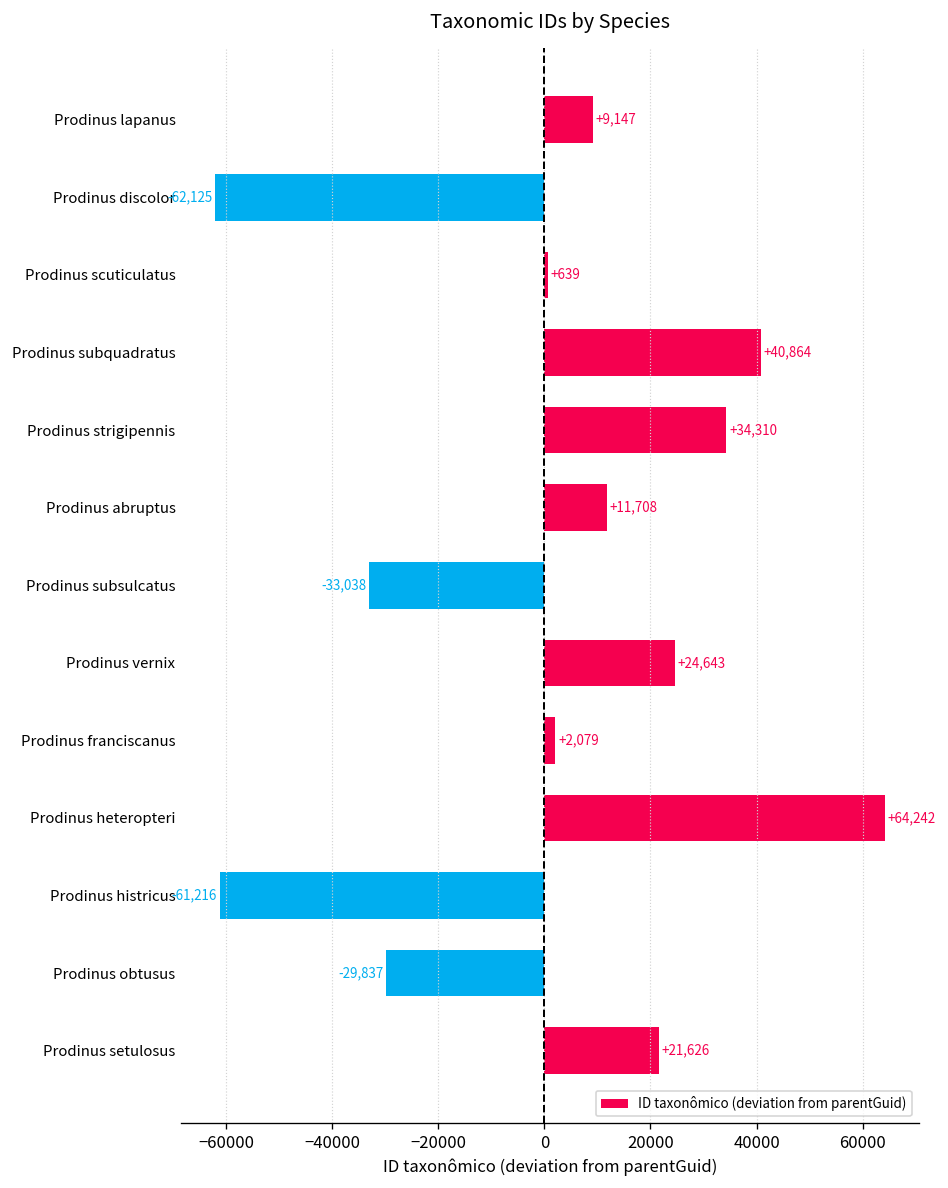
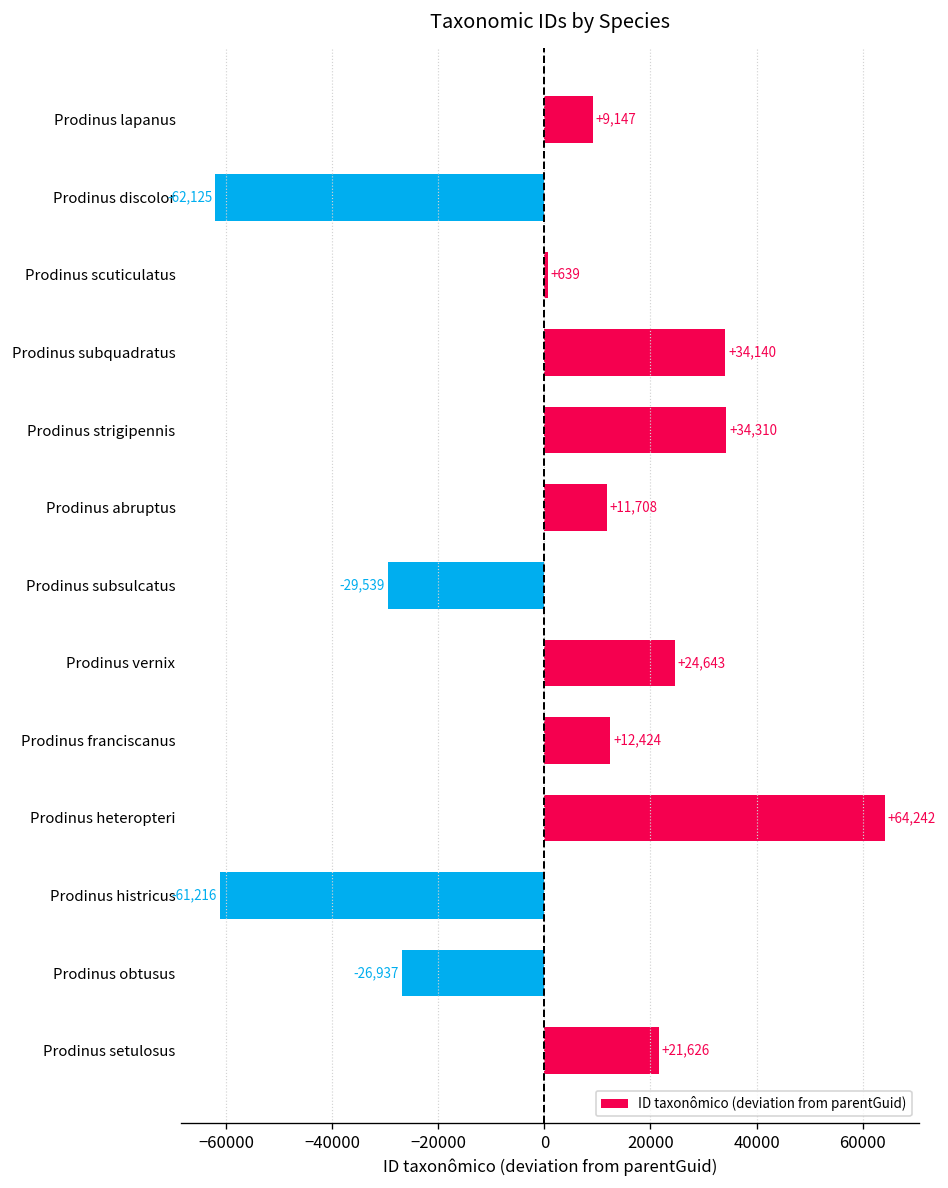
Prodinus subquadratus: +40,864 -> +34,140
Prodinus subsulcatus: -33,038 -> -29,539
Prodinus franciscanus: +2,079 -> +12,424
Prodinus obtusus: -29,837 -> -26,937
